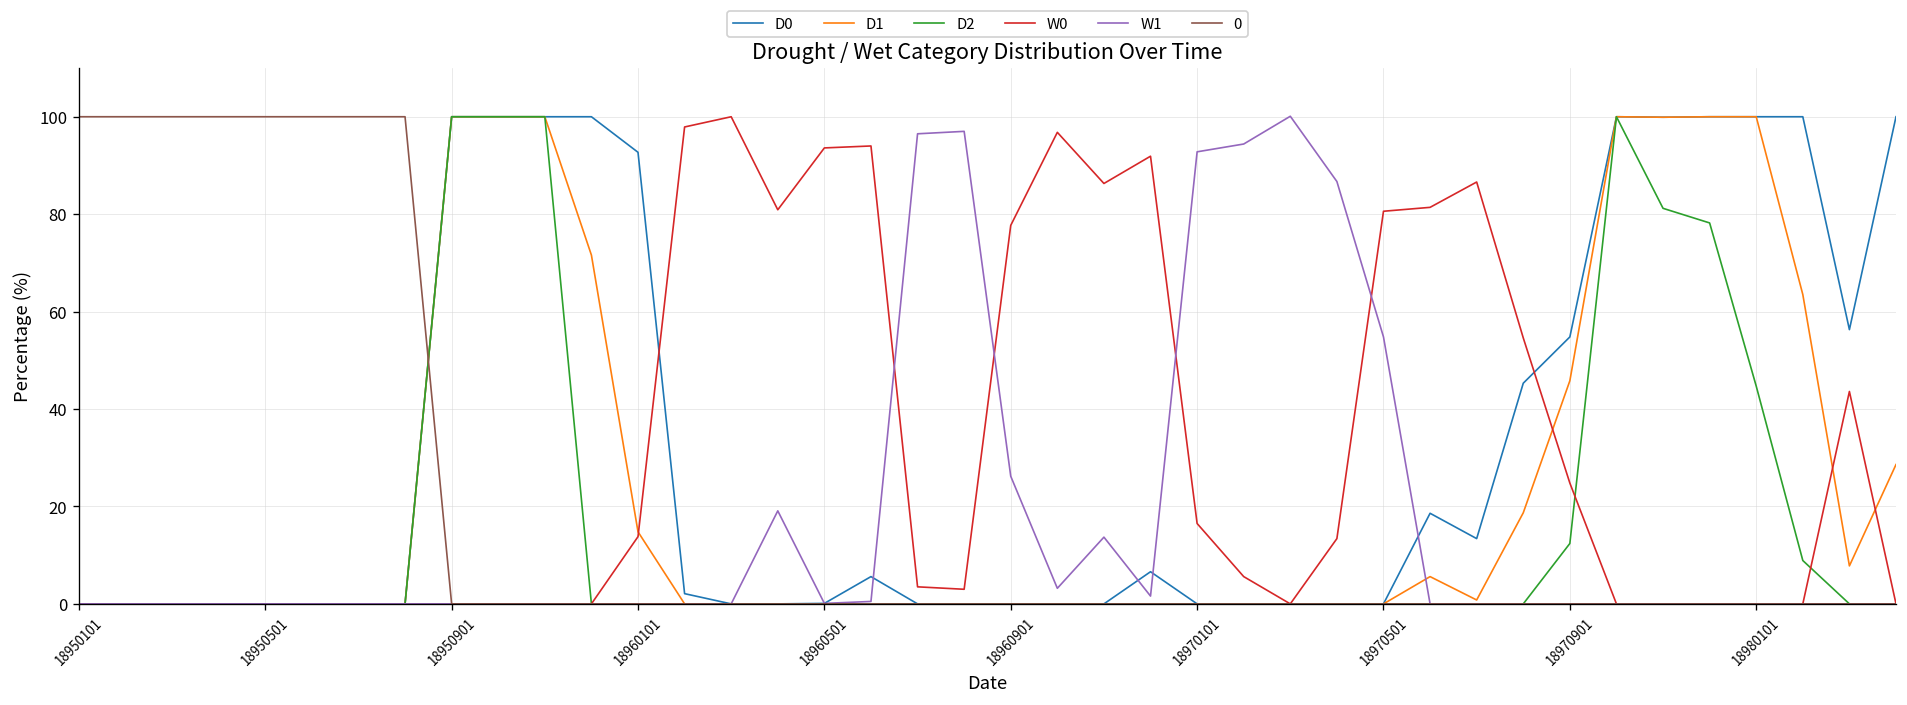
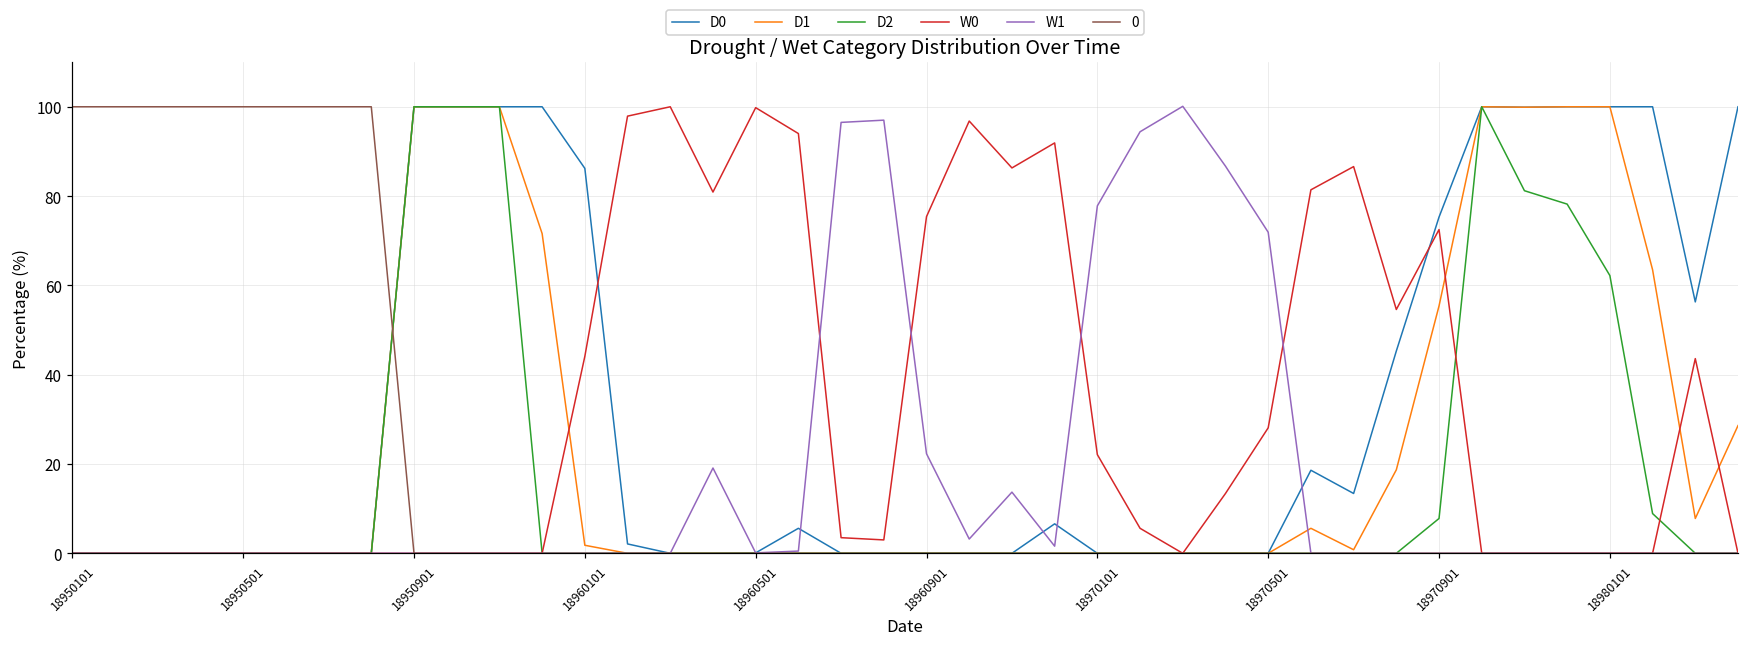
D0, 18960101: 93 -> 86
D1, 18960101: 15 -> 2
W0, 18960101: 14 -> 44
W0, 18960501: 94 -> 100
W0, 18960901: 78 -> 75
W1, 18960901: 26 -> 22
W0, 18970101: 17 -> 22
W1, 18970101: 93 -> 78
W0, 18970501: 81 -> 28
W1, 18970501: 55 -> 72
D0, 18970901: 55 -> 75
D1, 18970901: 46 -> 55
D2, 18970901: 12 -> 8
W0, 18970901: 25 -> 73
D2, 18980101: 45 -> 62
